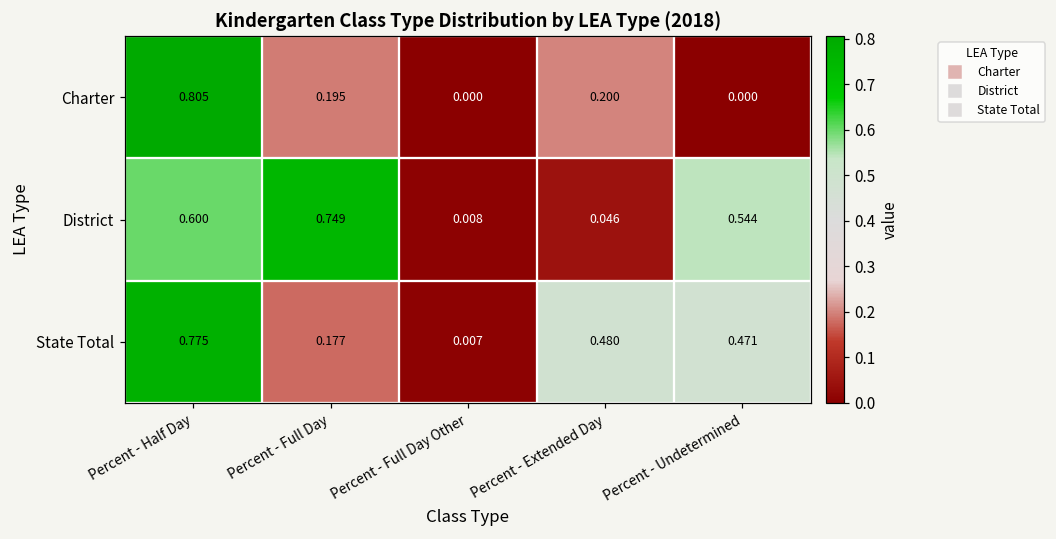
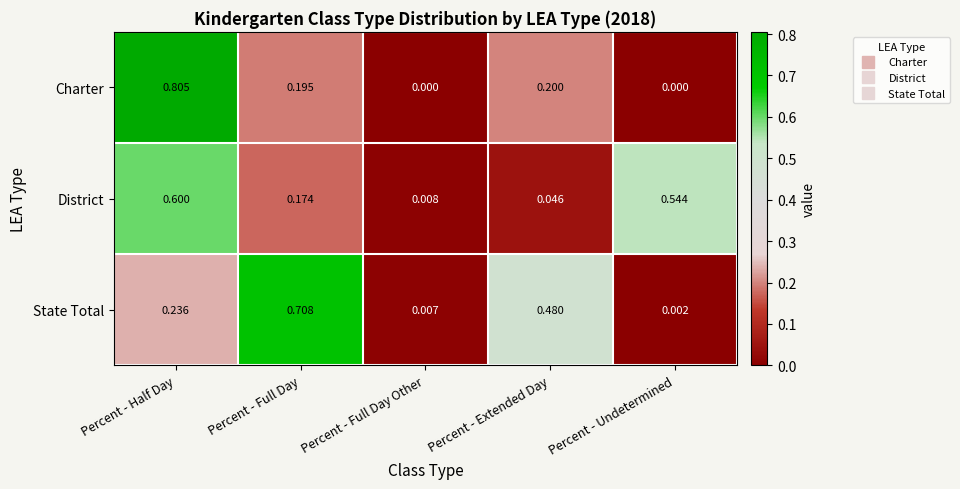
District, Percent - Full Day: 0.749 -> 0.174
State Total, Percent - Half Day: 0.775 -> 0.236
State Total, Percent - Full Day: 0.177 -> 0.708
State Total, Percent - Undetermined: 0.471 -> 0.002
